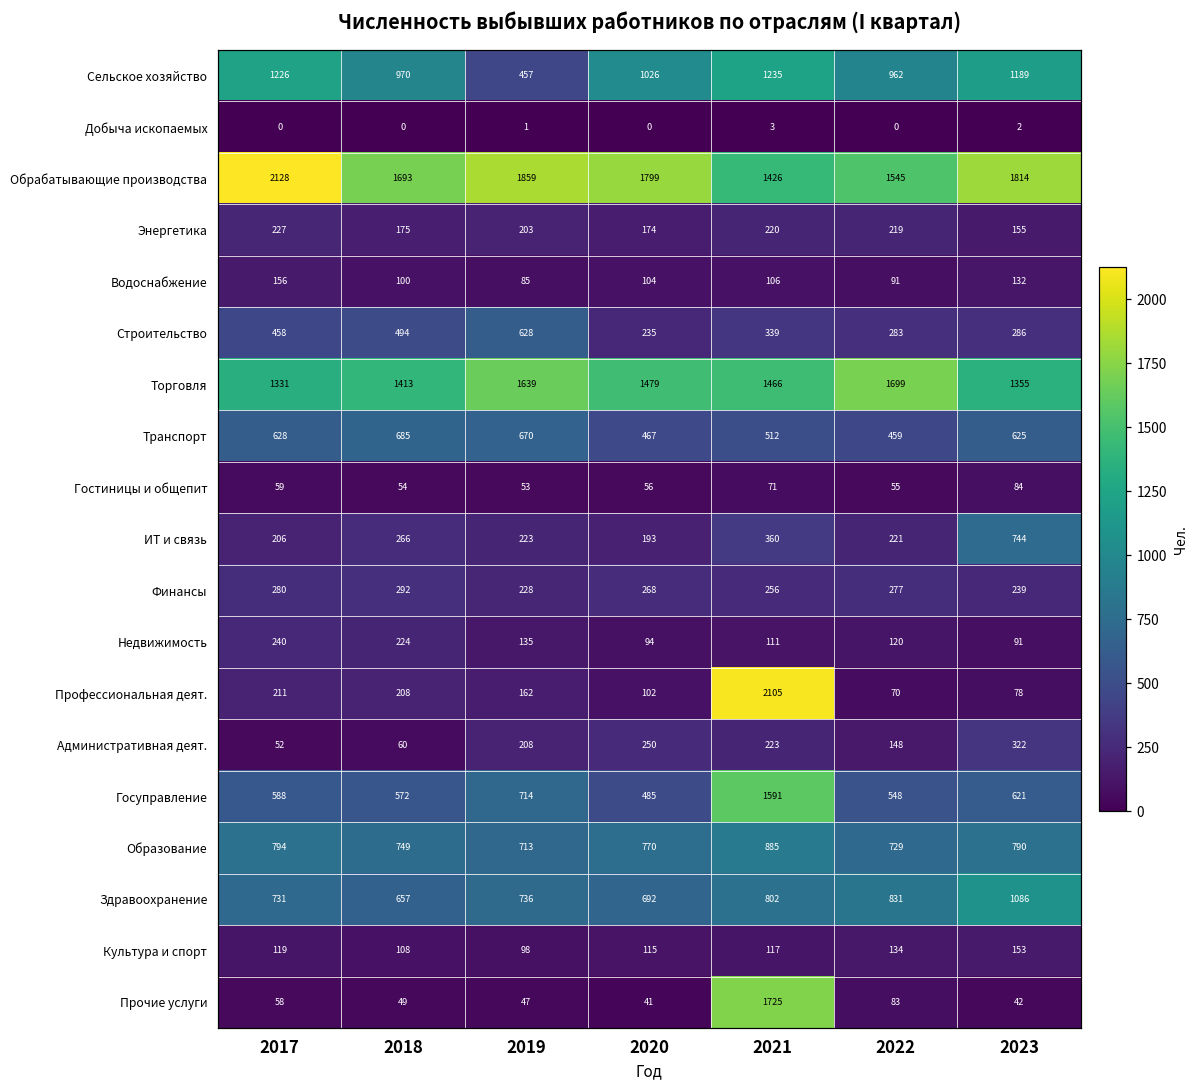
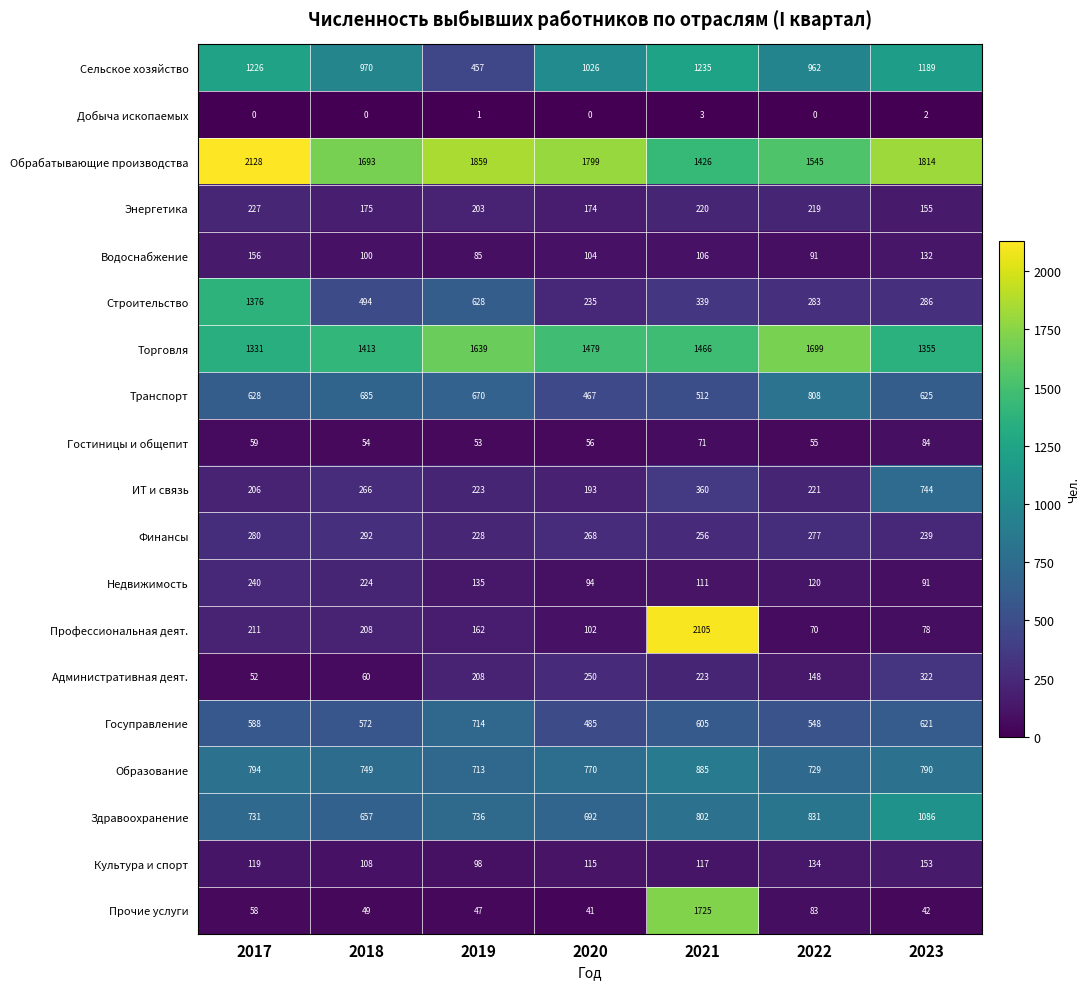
Строительство, 2017: 458 -> 1376
Транспорт, 2022: 459 -> 808
Госуправление, 2021: 1591 -> 605
